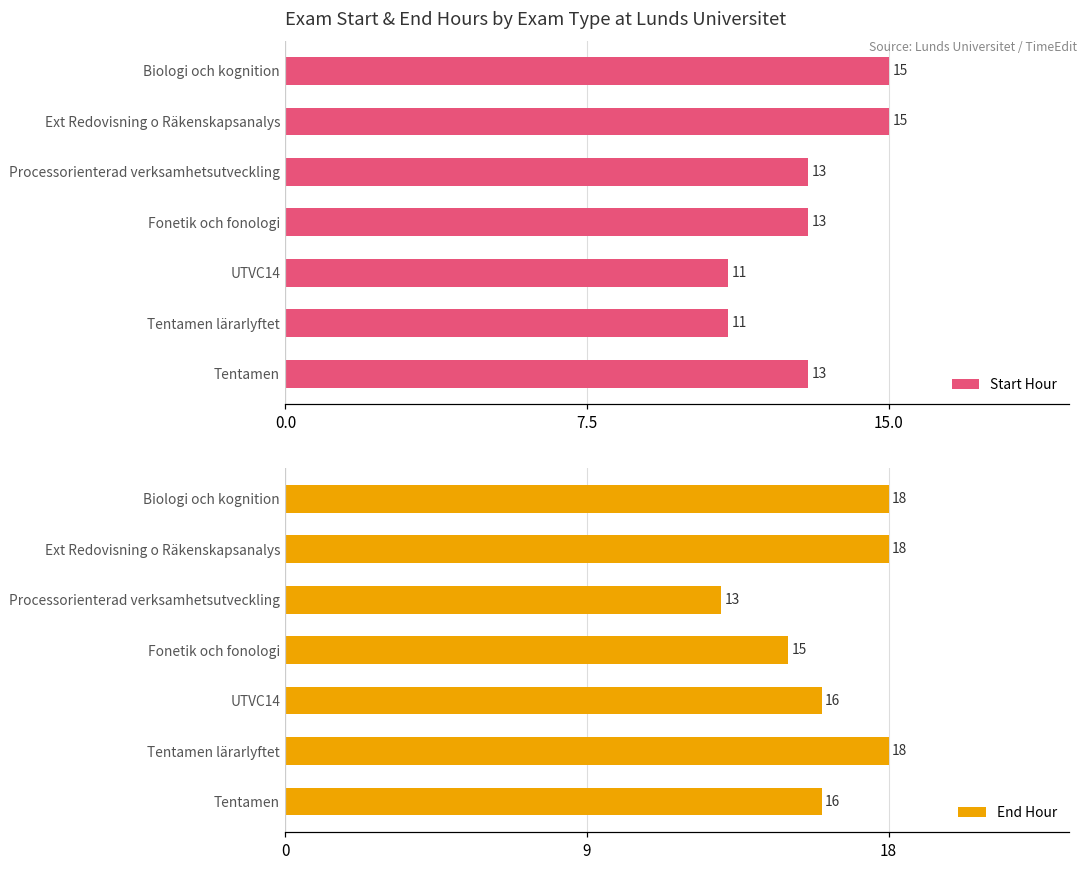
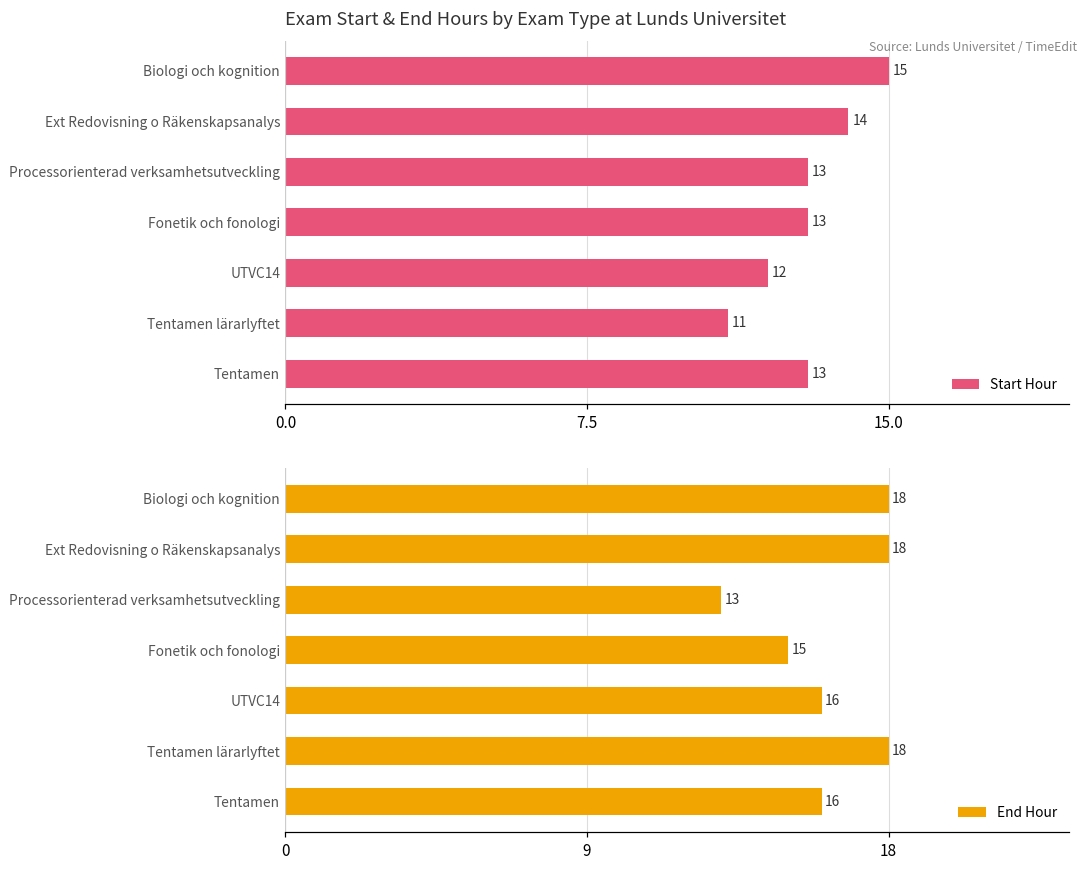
Exam Start & End Hours by Exam Type at Lunds Universitet, Ext Redovisning o Räkenskapsanalys: 15 -> 14
Exam Start & End Hours by Exam Type at Lunds Universitet, UTVC14: 11 -> 12
